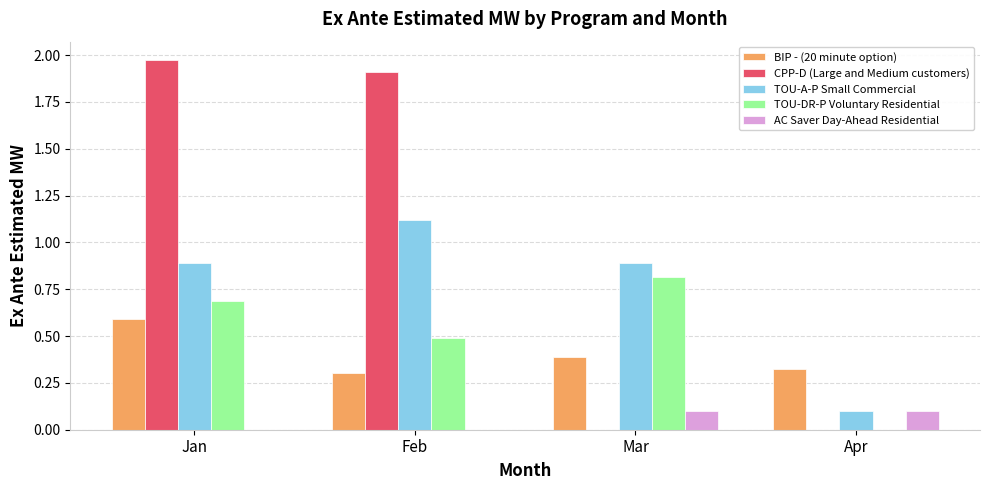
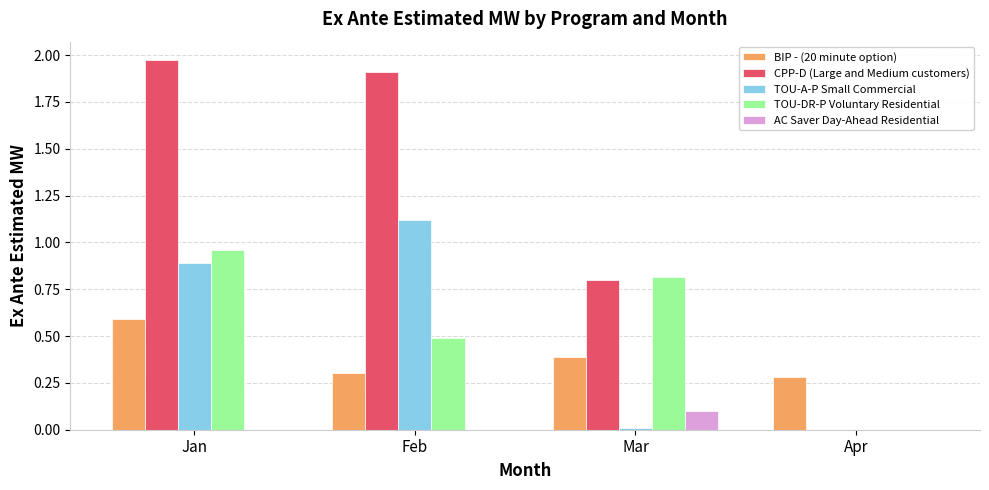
TOU-DR-P Voluntary Residential, Jan: 0.69 -> 0.96
CPP-D (Large and Medium customers), Mar: 0.0 -> 0.8
TOU-A-P Small Commercial, Mar: 0.89 -> 0.01
BIP - (20 minute option), Apr: 0.33 -> 0.28
TOU-A-P Small Commercial, Apr: 0.1 -> 0.0
AC Saver Day-Ahead Residential, Apr: 0.1 -> 0.0
